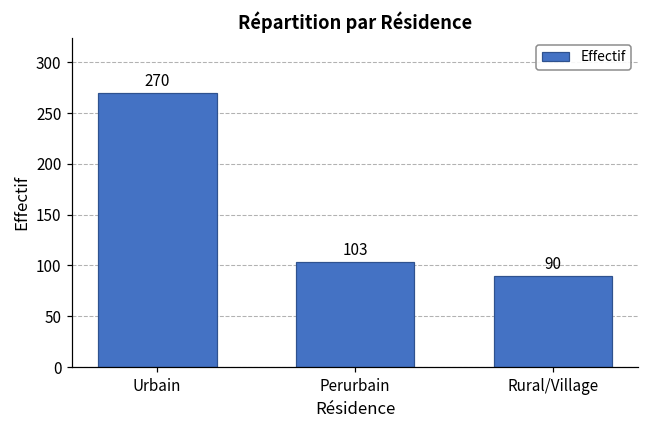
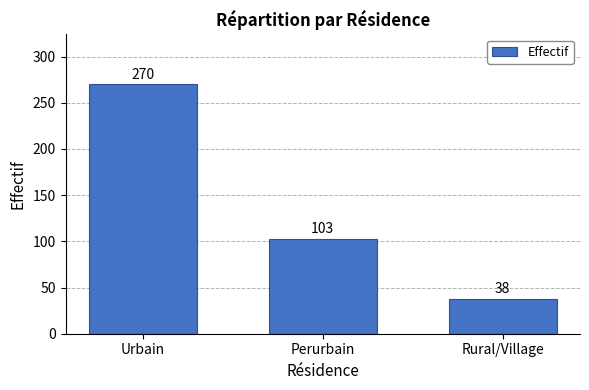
Rural/Village: 90 -> 38
